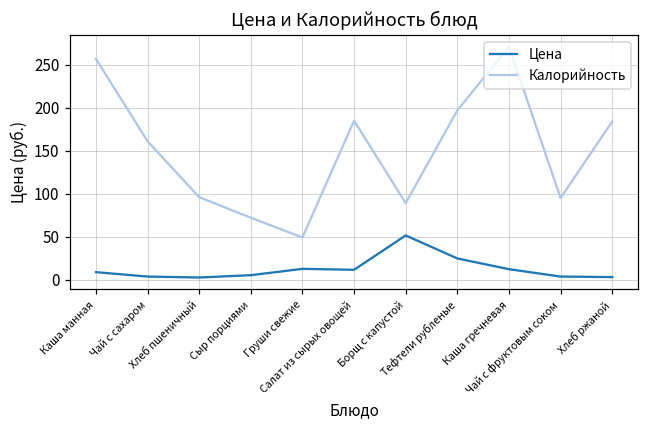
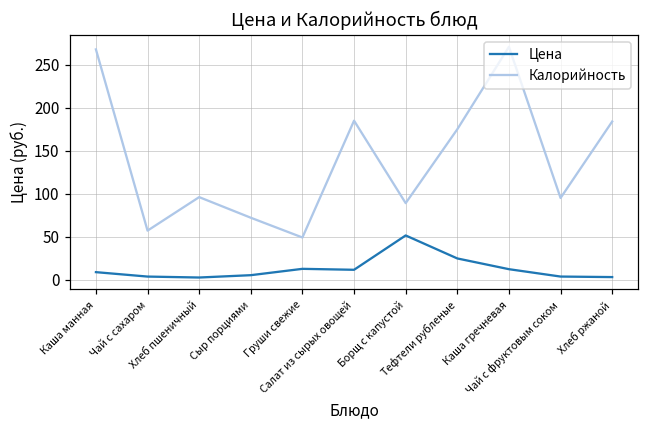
Калорийность, Каша манная: 260 -> 270
Калорийность, Чай с сахаром: 160 -> 60
Калорийность, Тефтели рубленые: 200 -> 180
